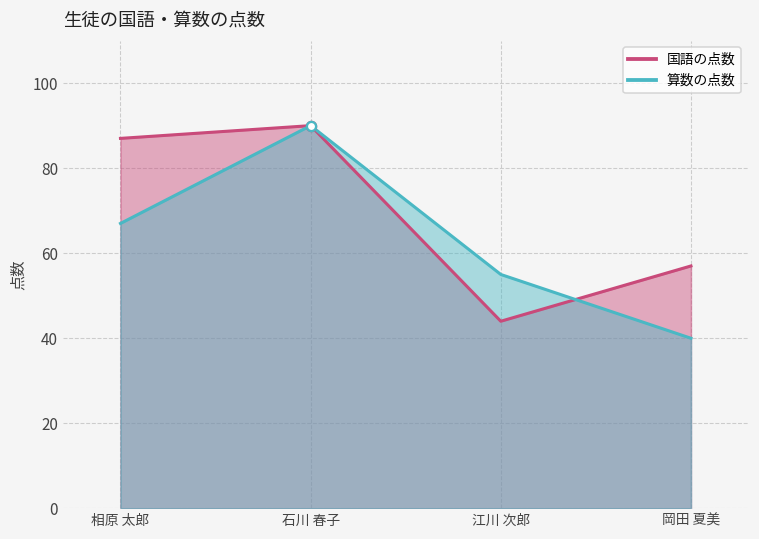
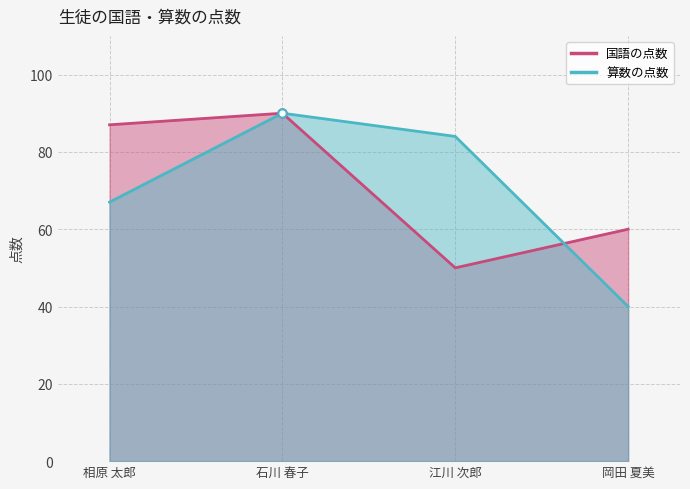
国語の点数, 江川 次郎: 44 -> 50
算数の点数, 江川 次郎: 55 -> 84
国語の点数, 岡田 夏美: 57 -> 60
